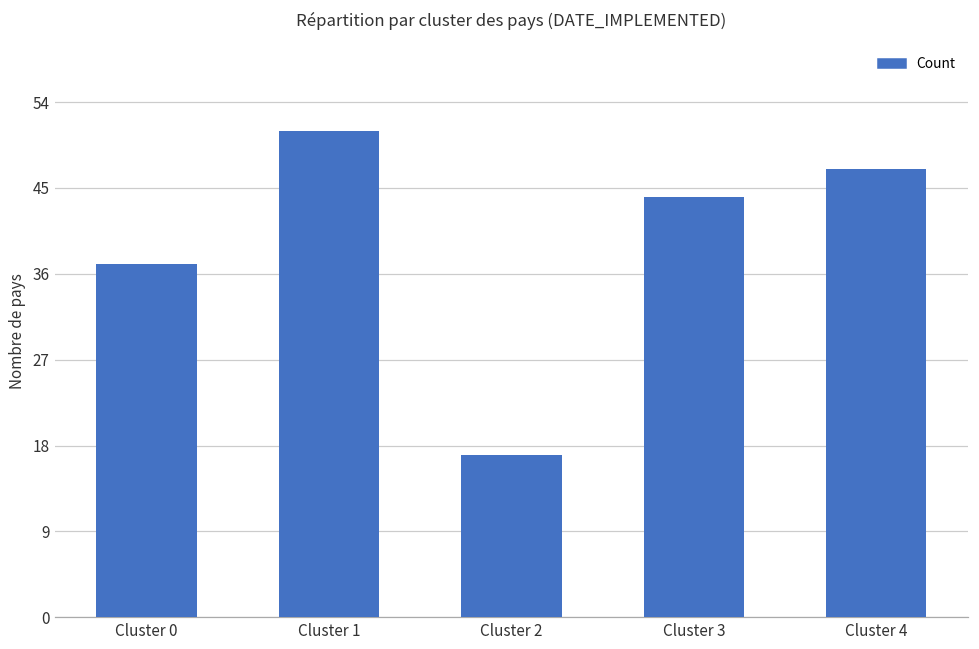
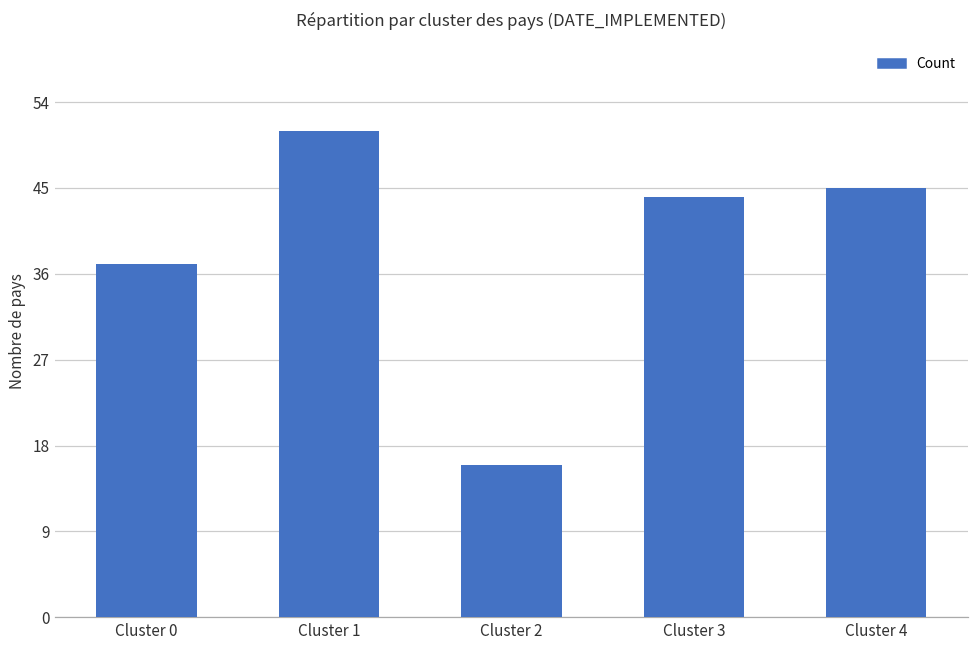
Cluster 2: 17 -> 16
Cluster 4: 47 -> 45
